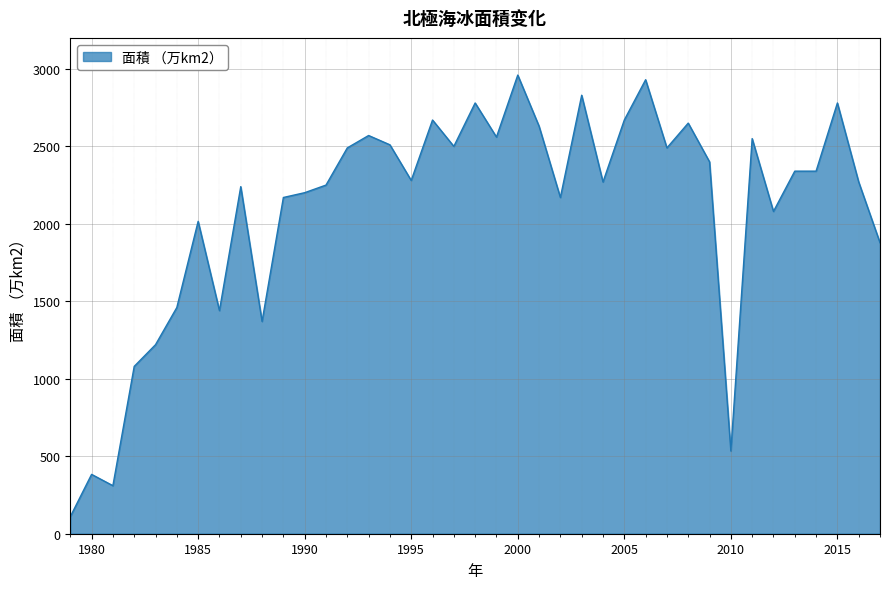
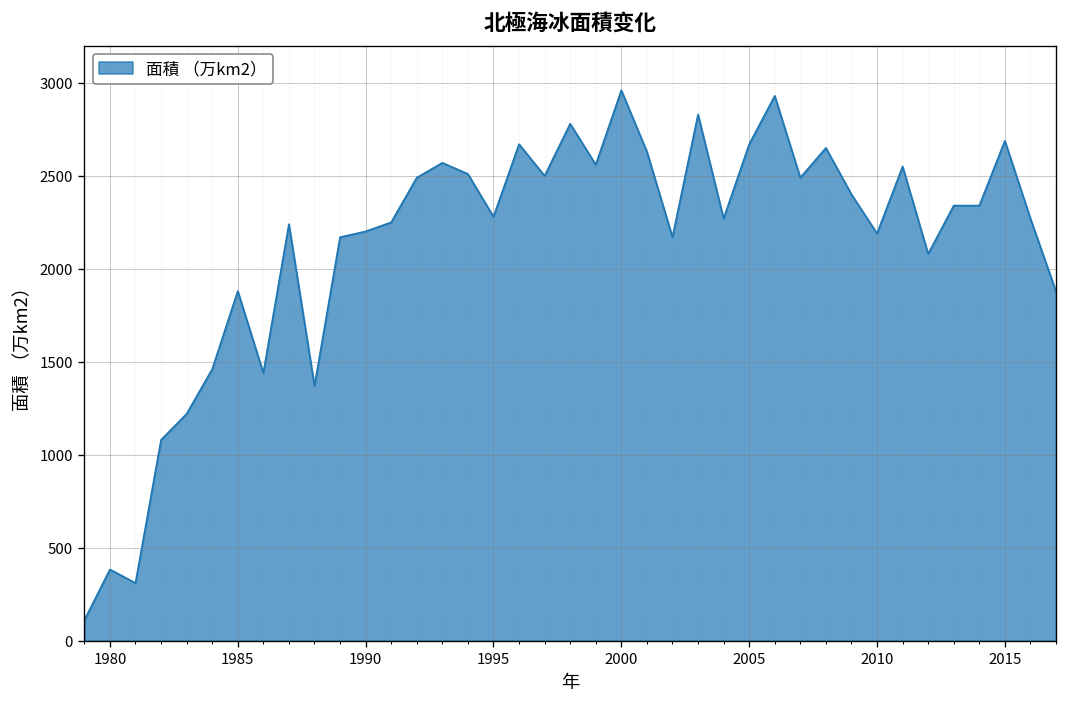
1985: 2020 -> 1880
2010: 530 -> 2190
2015: 2780 -> 2690
